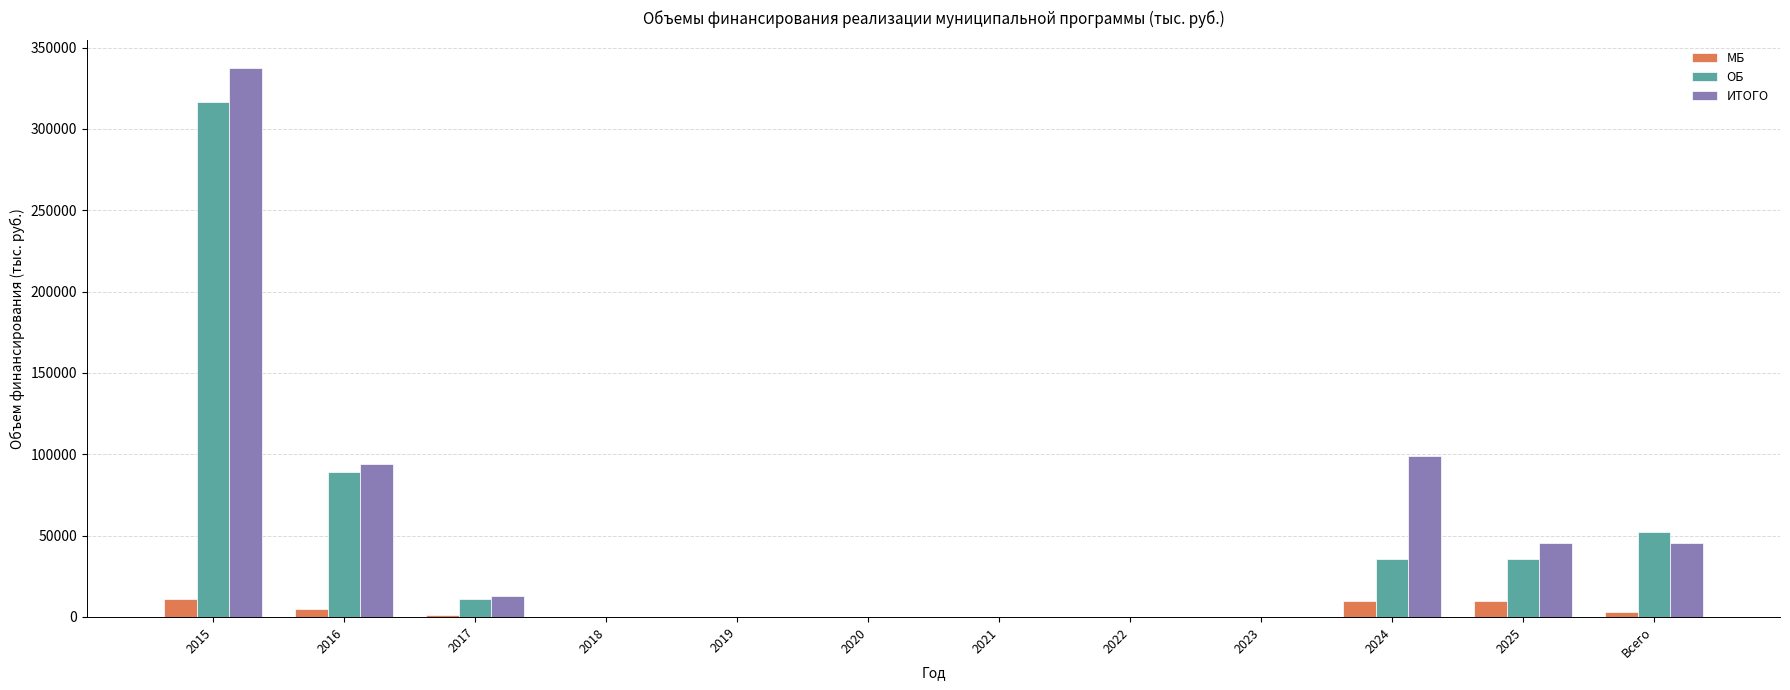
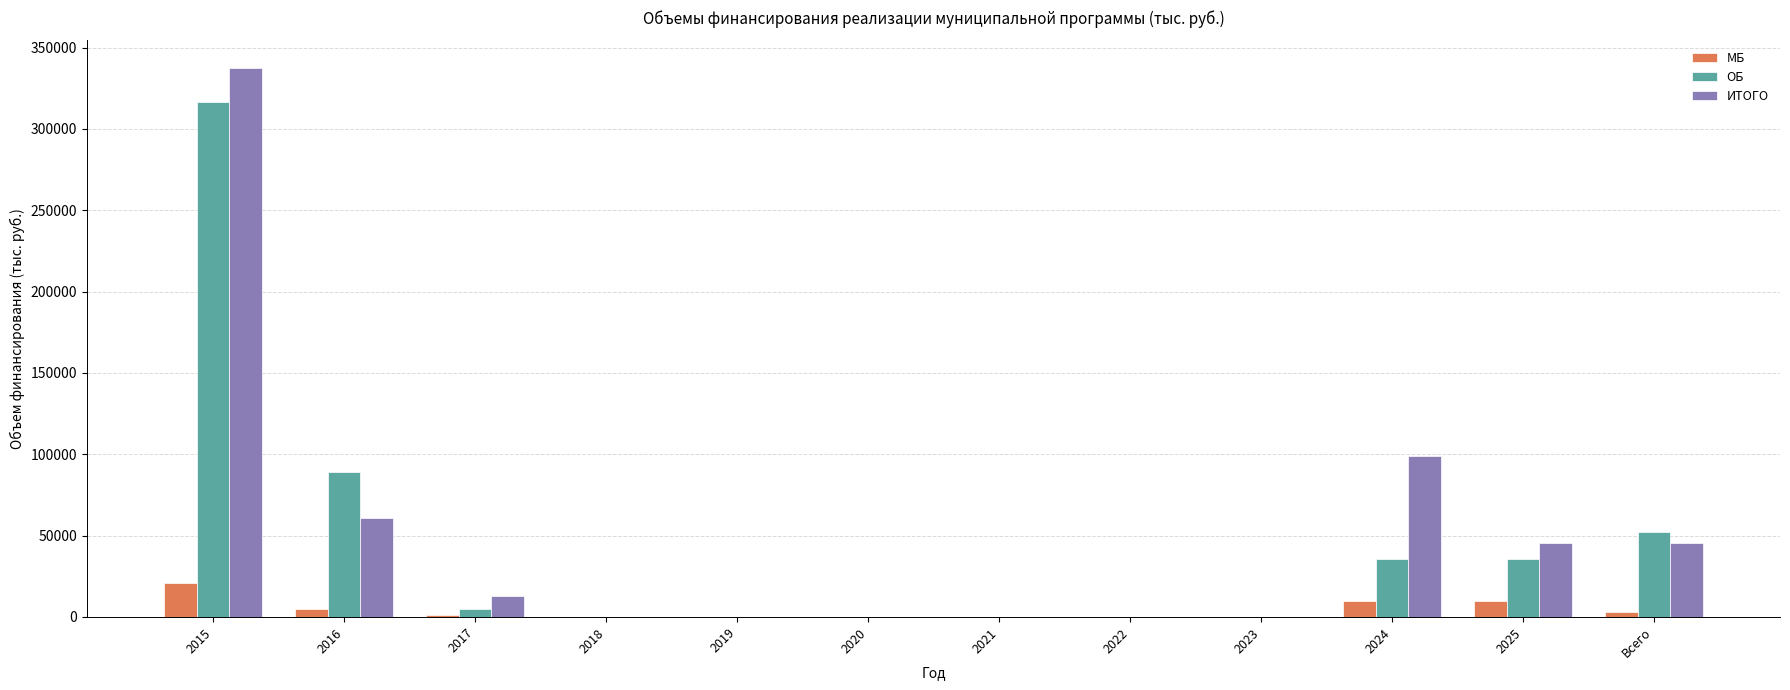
МБ, 2015: 11000 -> 21000
ИТОГО, 2016: 94000 -> 61000
ОБ, 2017: 11000 -> 5000
